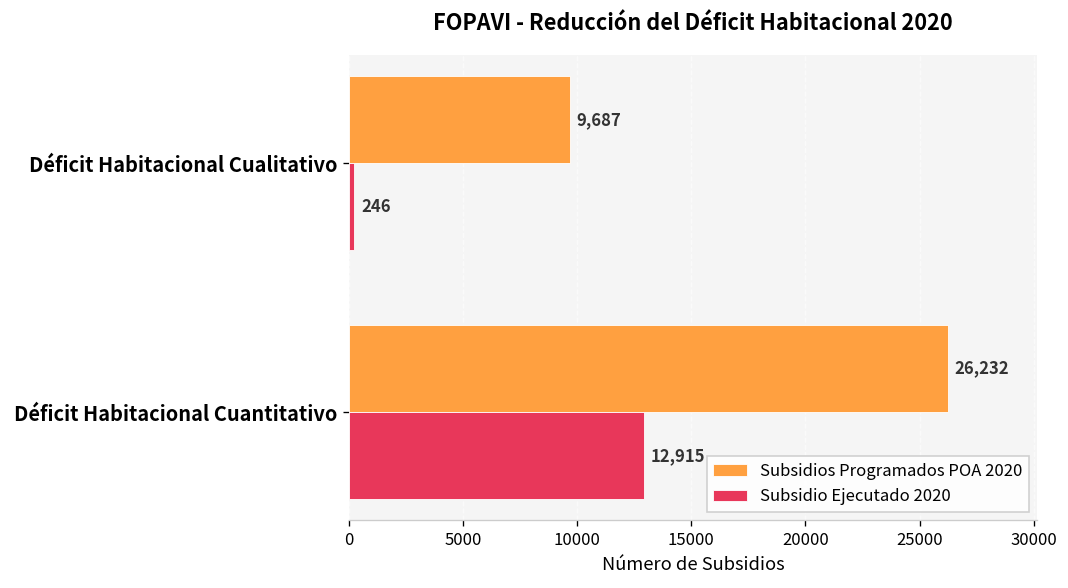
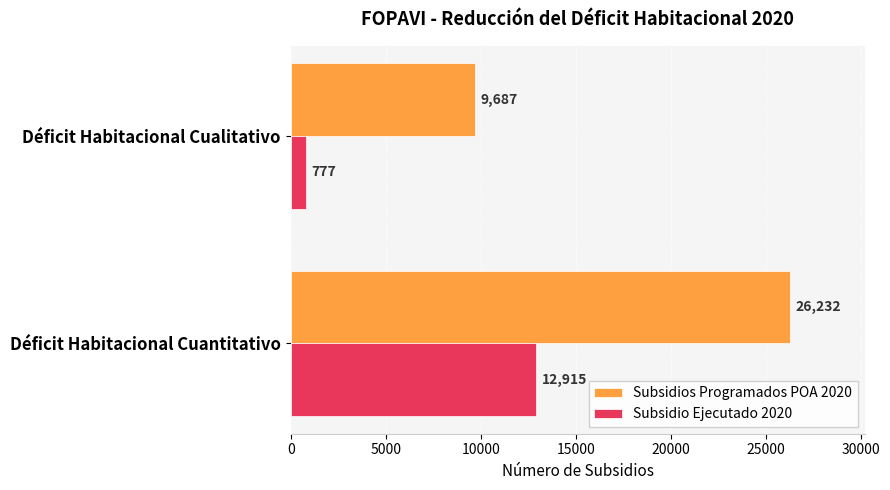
Subsidio Ejecutado 2020, Déficit Habitacional Cualitativo: 246 -> 777
